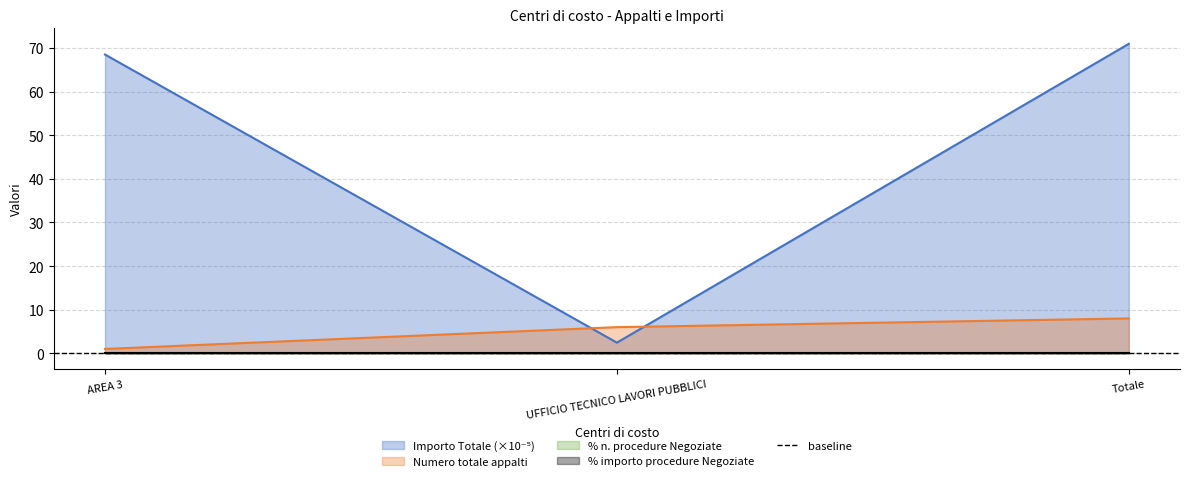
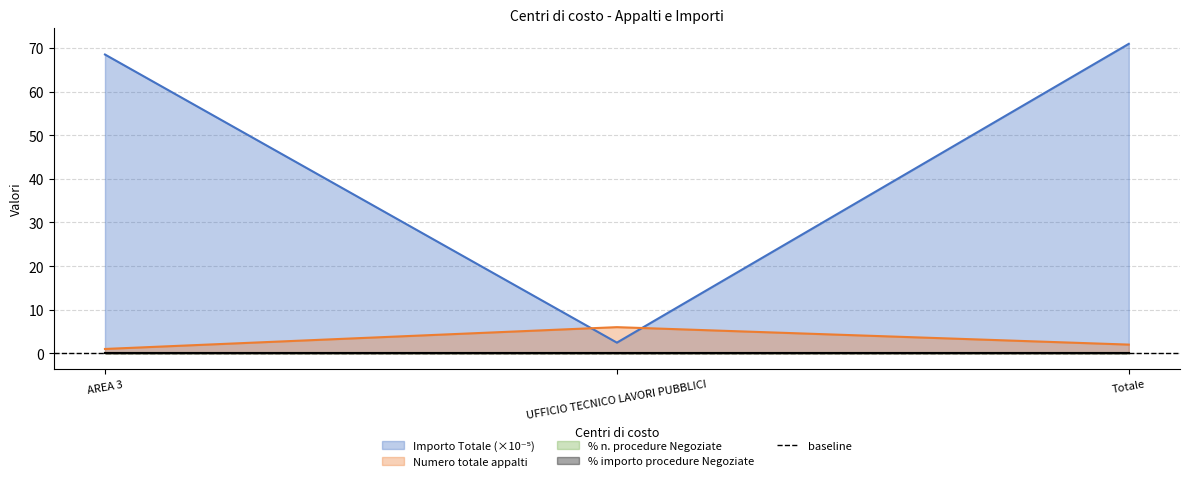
Numero totale appalti, Totale: 8 -> 2
